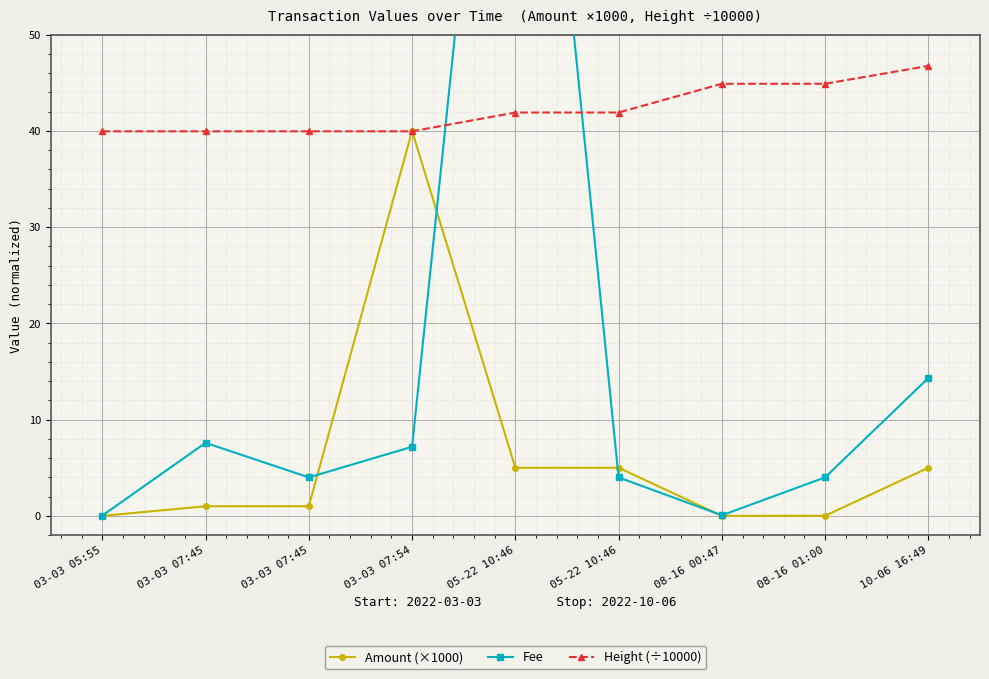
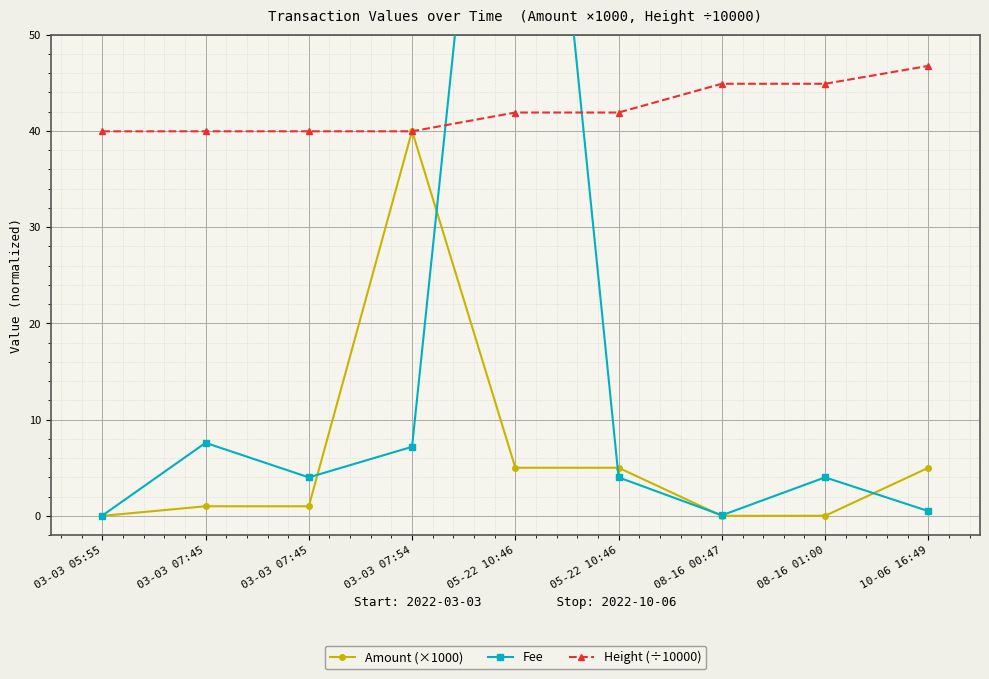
Fee, 10-06 16:49: 14 -> 0
